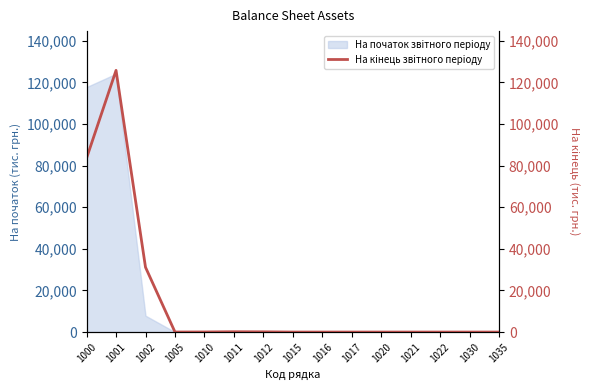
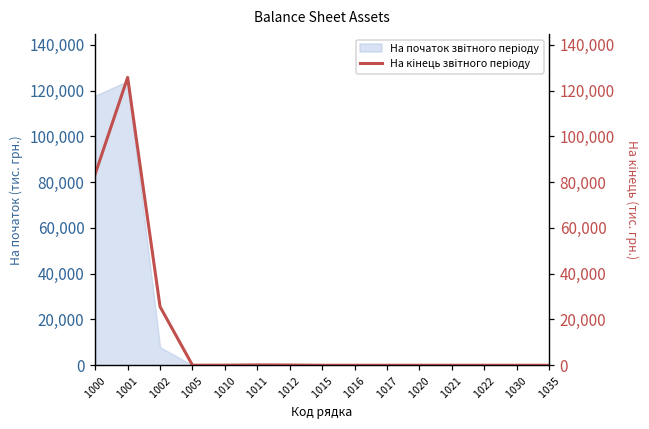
На кінець звітного періоду, 1002: 31,000 -> 26,000
